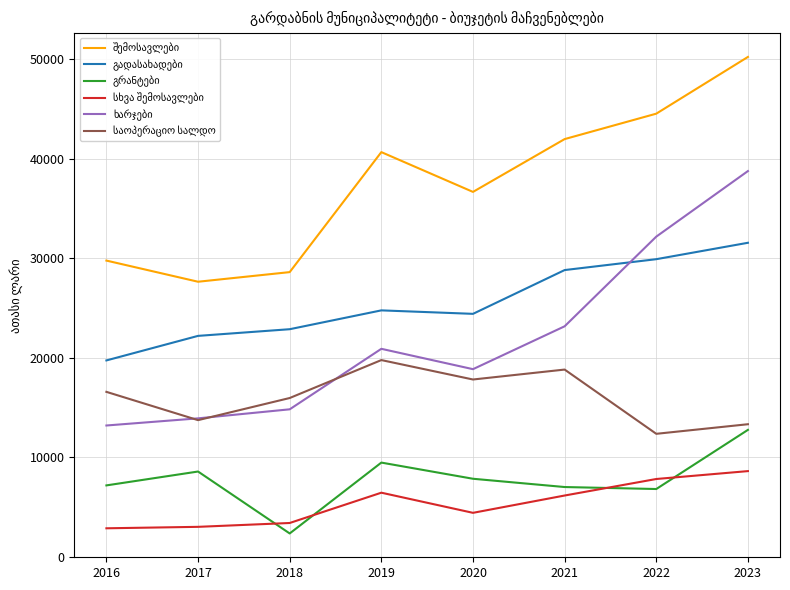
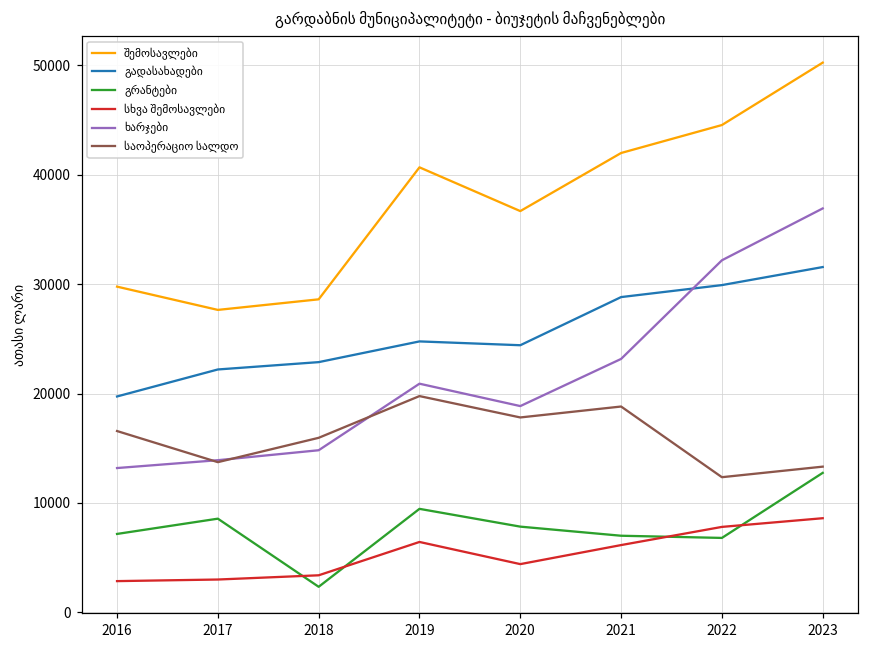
ხარჯები, 2023: 39000 -> 37000
